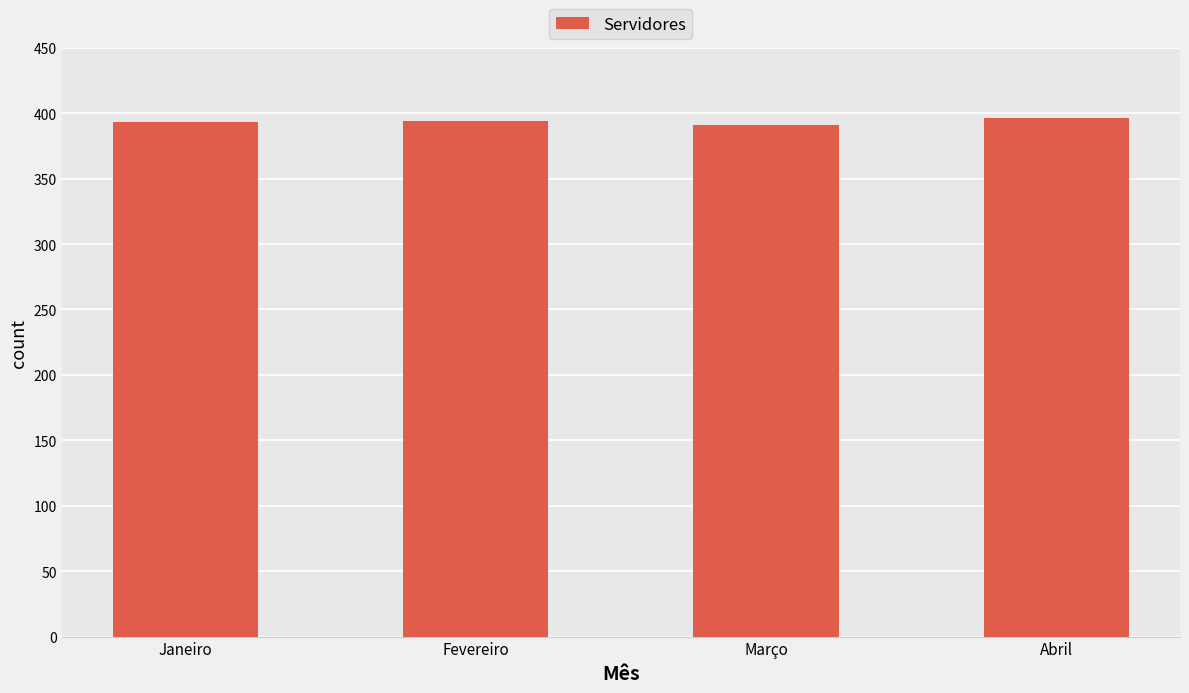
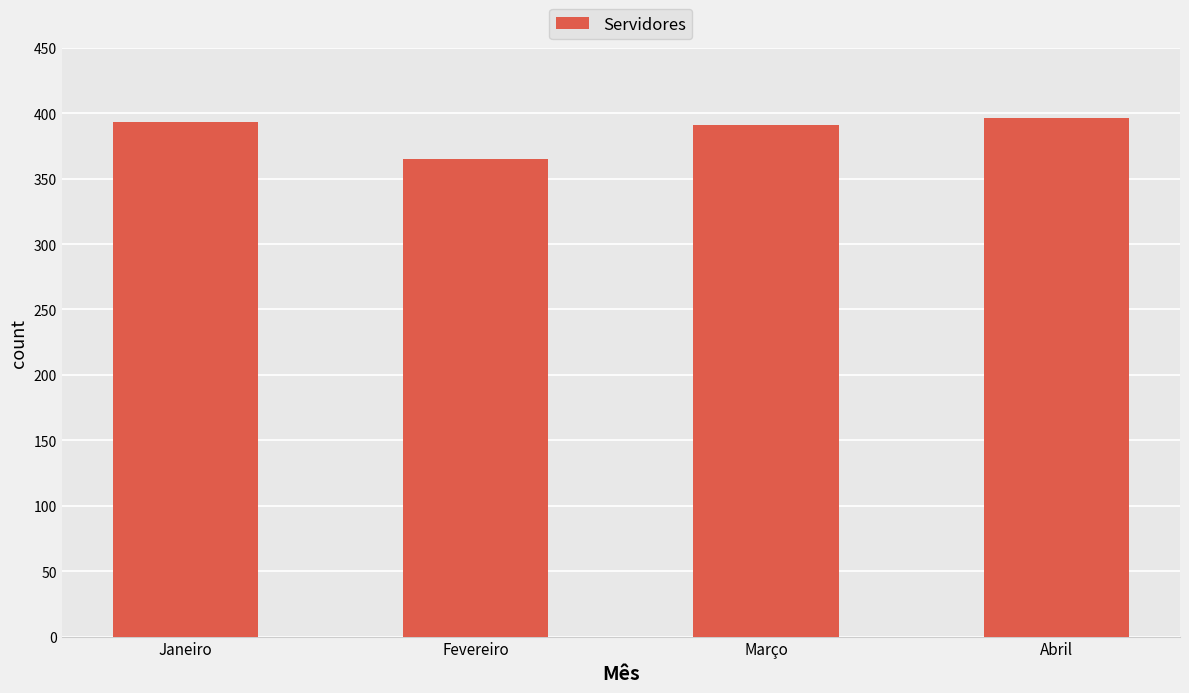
Fevereiro: 394 -> 365
